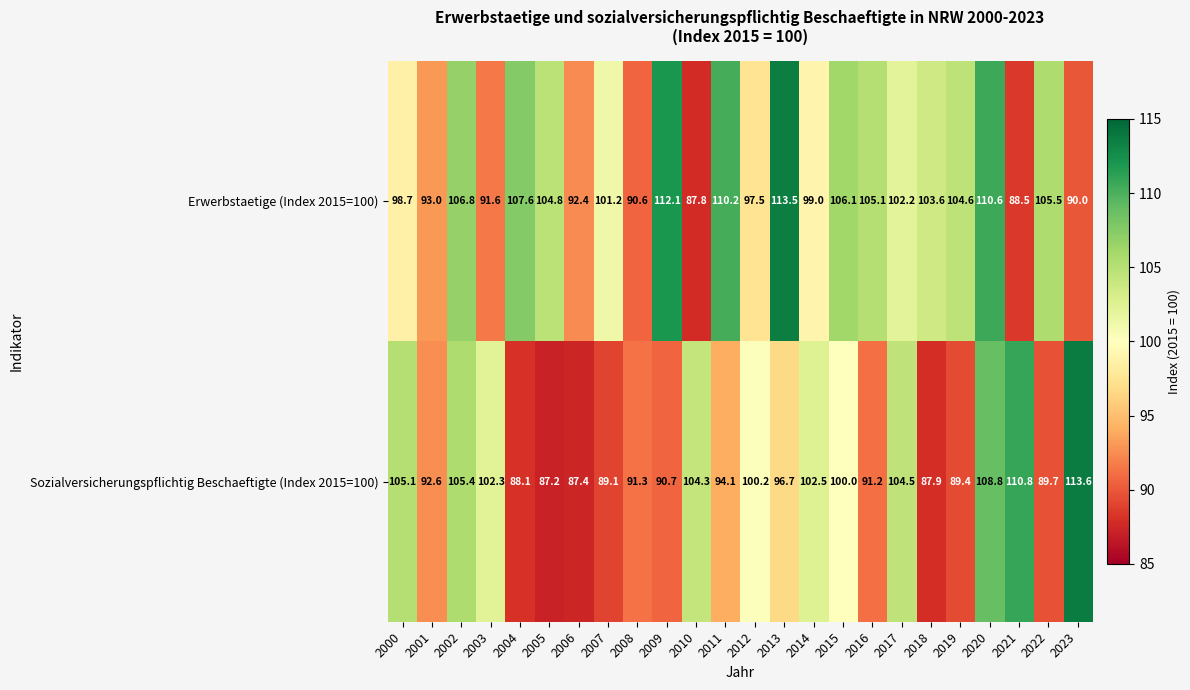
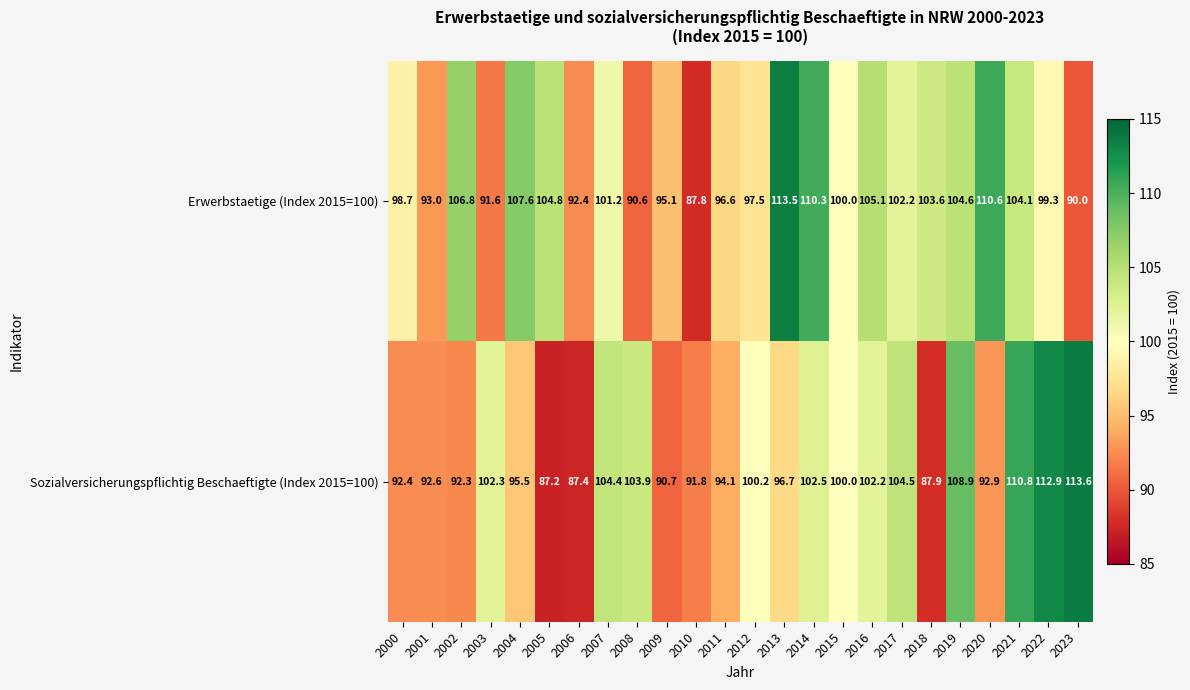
Erwerbstaetige (Index 2015=100), 2009: 112.1 -> 95.1
Erwerbstaetige (Index 2015=100), 2011: 110.2 -> 96.6
Erwerbstaetige (Index 2015=100), 2014: 99.0 -> 110.3
Erwerbstaetige (Index 2015=100), 2015: 106.1 -> 100.0
Erwerbstaetige (Index 2015=100), 2021: 88.5 -> 104.1
Erwerbstaetige (Index 2015=100), 2022: 105.5 -> 99.3
Sozialversicherungspflichtig Beschaeftigte (Index 2015=100), 2000: 105.1 -> 92.4
Sozialversicherungspflichtig Beschaeftigte (Index 2015=100), 2002: 105.4 -> 92.3
Sozialversicherungspflichtig Beschaeftigte (Index 2015=100), 2004: 88.1 -> 95.5
Sozialversicherungspflichtig Beschaeftigte (Index 2015=100), 2007: 89.1 -> 104.4
Sozialversicherungspflichtig Beschaeftigte (Index 2015=100), 2008: 91.3 -> 103.9
Sozialversicherungspflichtig Beschaeftigte (Index 2015=100), 2010: 104.3 -> 91.8
Sozialversicherungspflichtig Beschaeftigte (Index 2015=100), 2016: 91.2 -> 102.2
Sozialversicherungspflichtig Beschaeftigte (Index 2015=100), 2019: 89.4 -> 108.9
Sozialversicherungspflichtig Beschaeftigte (Index 2015=100), 2020: 108.8 -> 92.9
Sozialversicherungspflichtig Beschaeftigte (Index 2015=100), 2022: 89.7 -> 112.9
